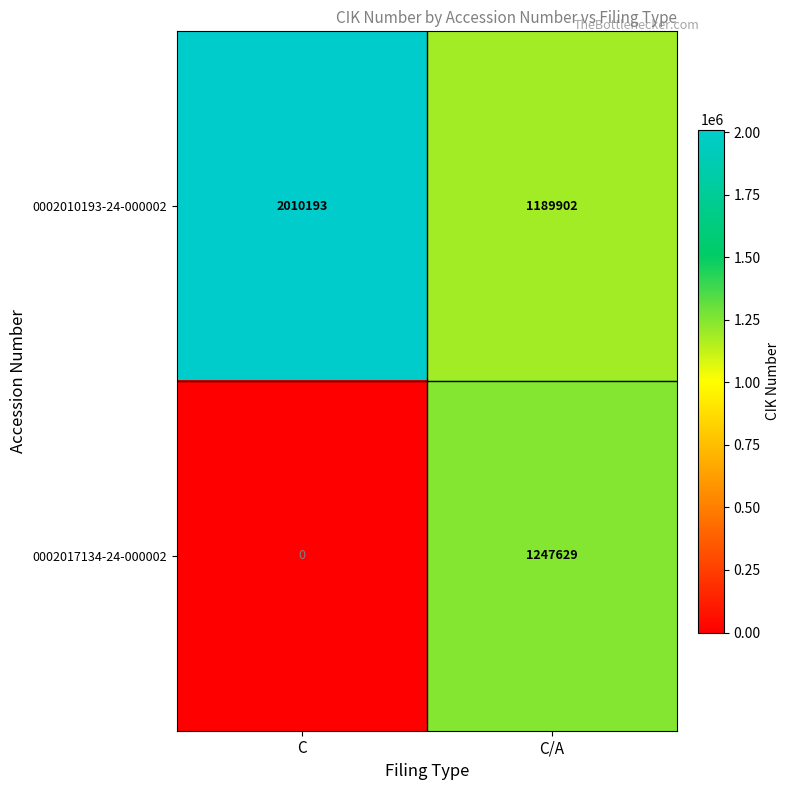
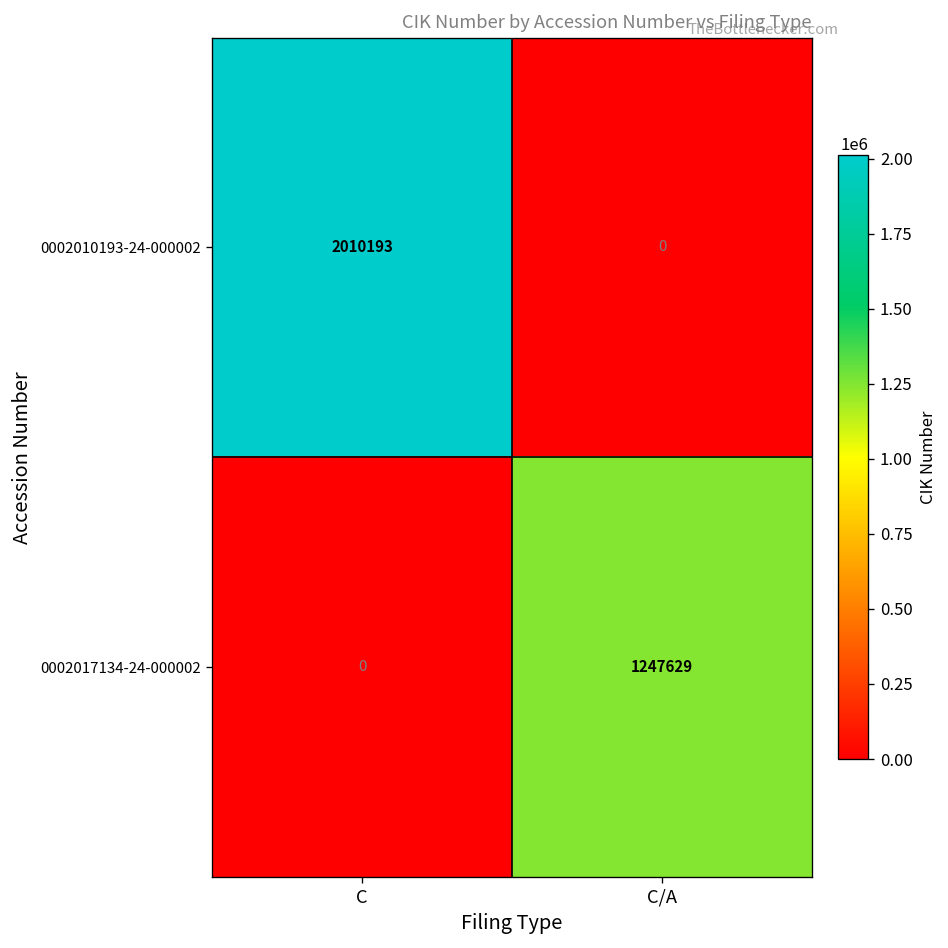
0002010193-24-000002, C/A: 1189902 -> 0
